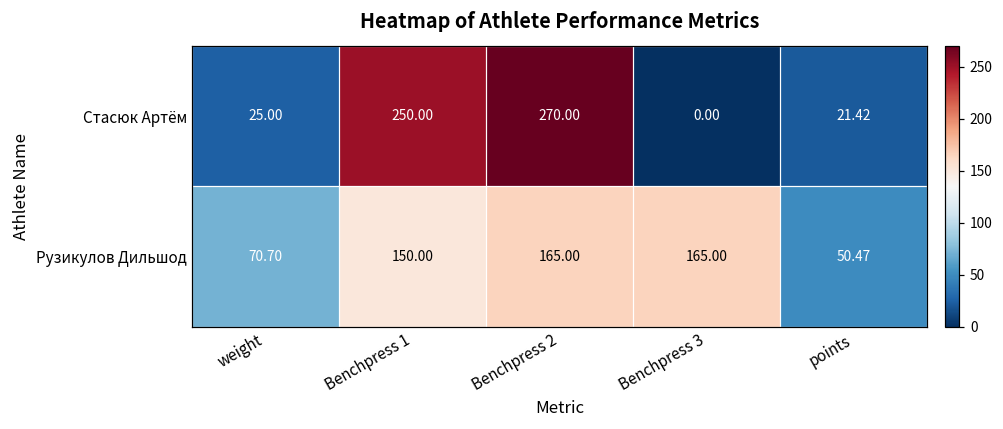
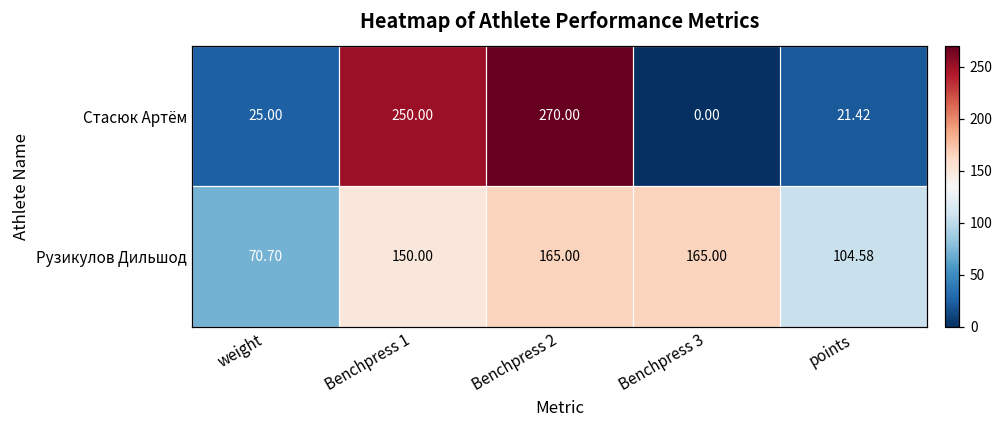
Рузикулов Дильшод, points: 50.47 -> 104.58
